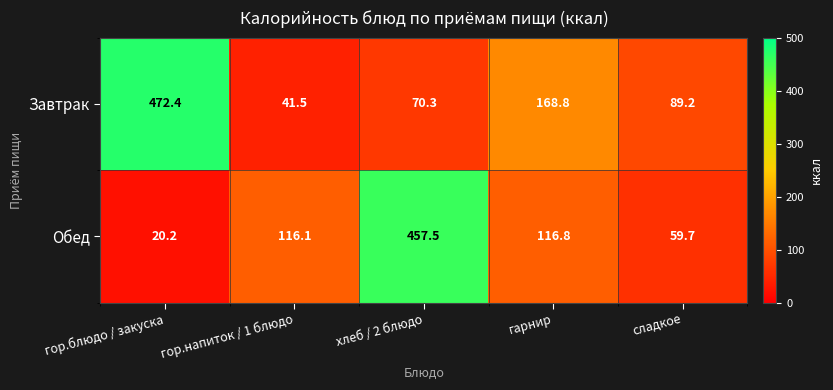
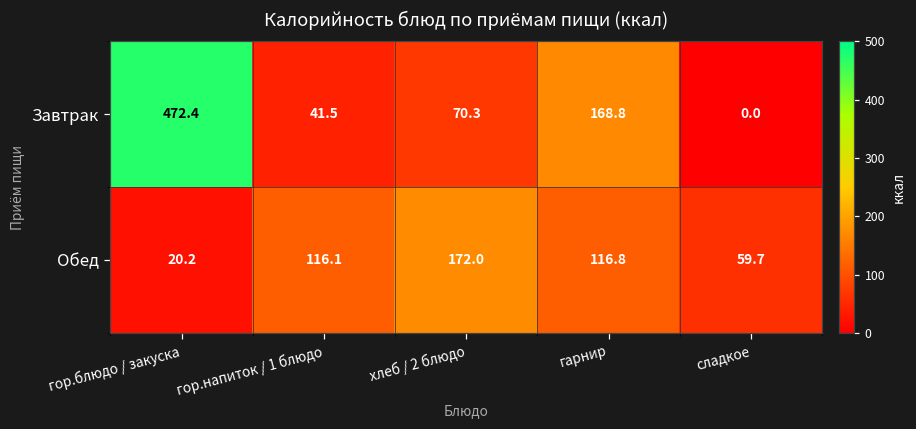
Завтрак, сладкое: 89.2 -> 0.0
Обед, хлеб / 2 блюдо: 457.5 -> 172.0
